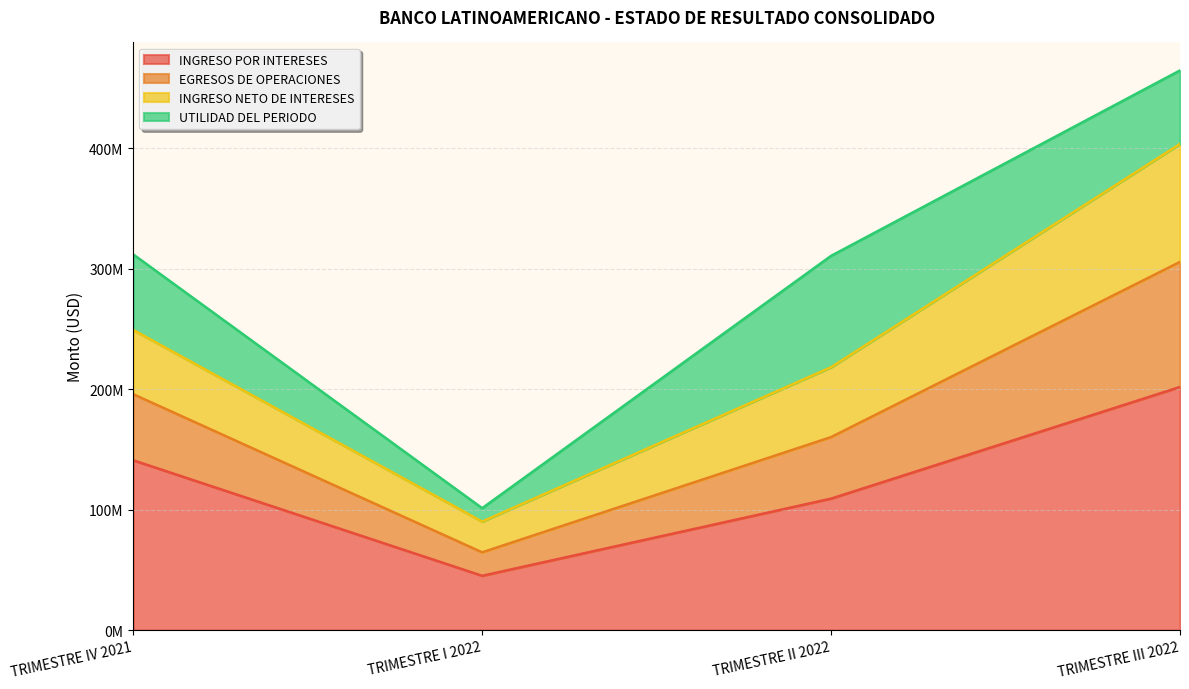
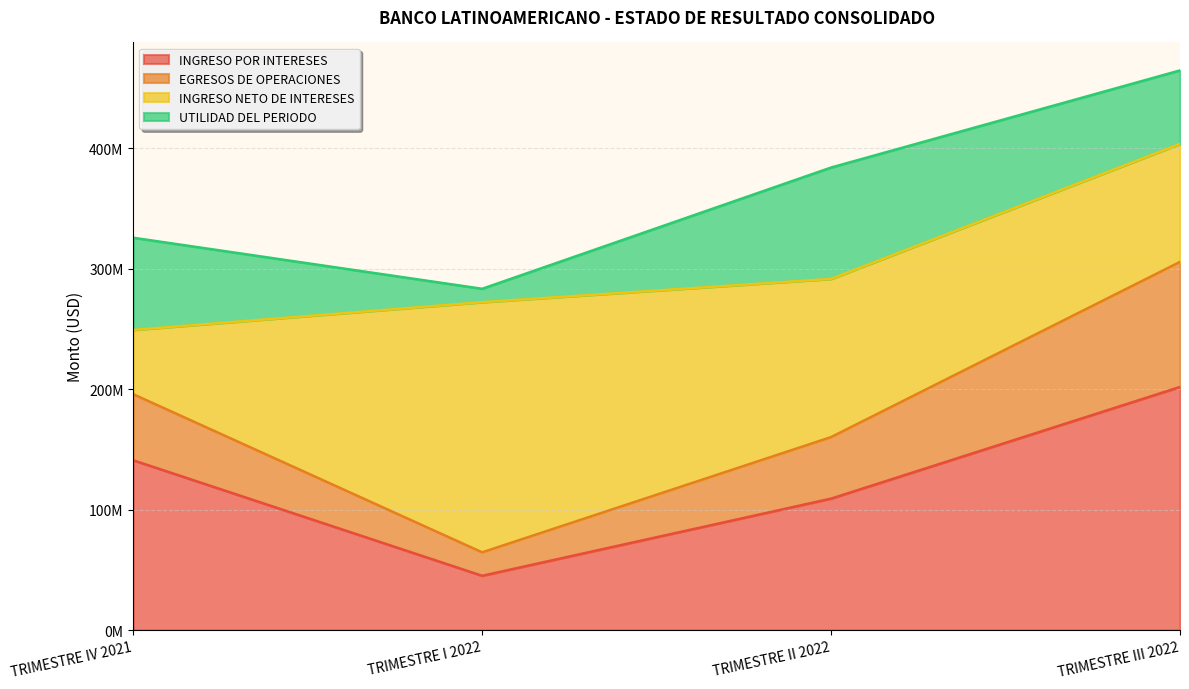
UTILIDAD DEL PERIODO, TRIMESTRE IV 2021: 63000000 -> 77000000
INGRESO NETO DE INTERESES, TRIMESTRE I 2022: 26000000 -> 208000000
INGRESO NETO DE INTERESES, TRIMESTRE II 2022: 58000000 -> 131000000
